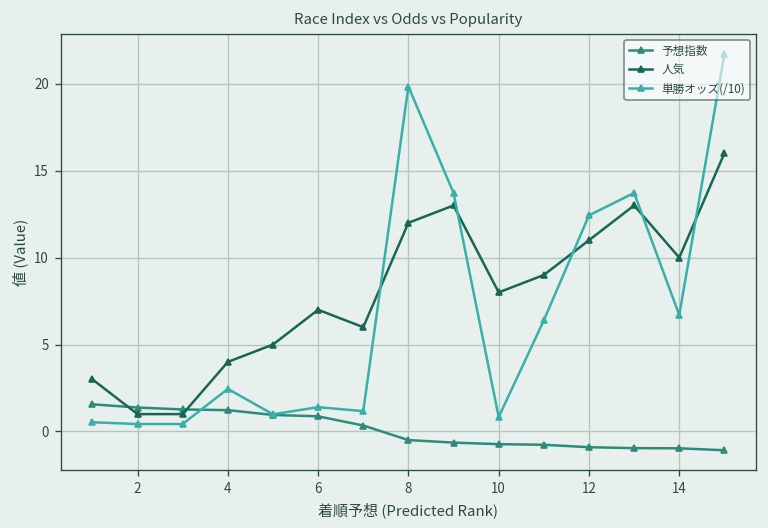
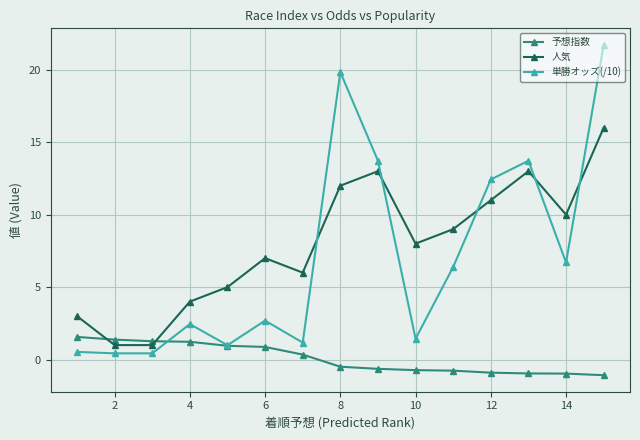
単勝オッズ(/10), 6: 1.4 -> 2.7
単勝オッズ(/10), 10: 0.8 -> 1.4
